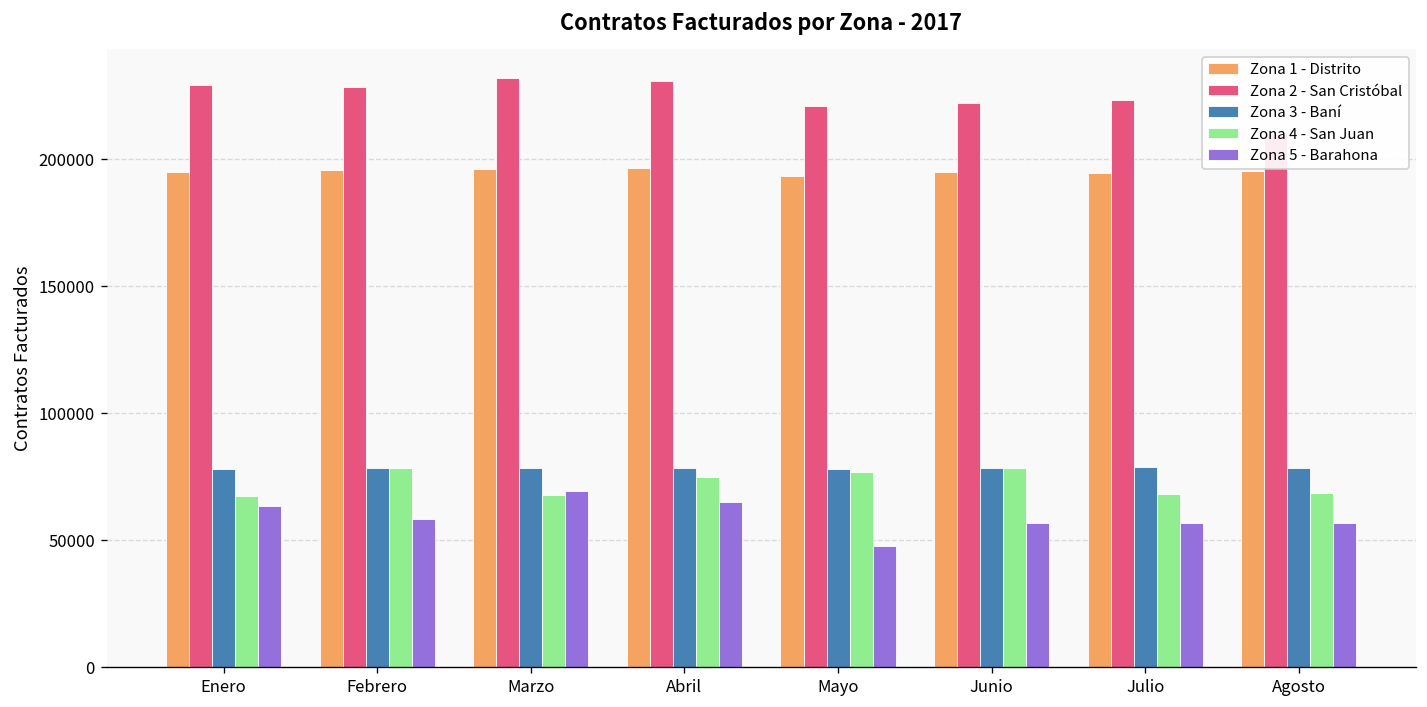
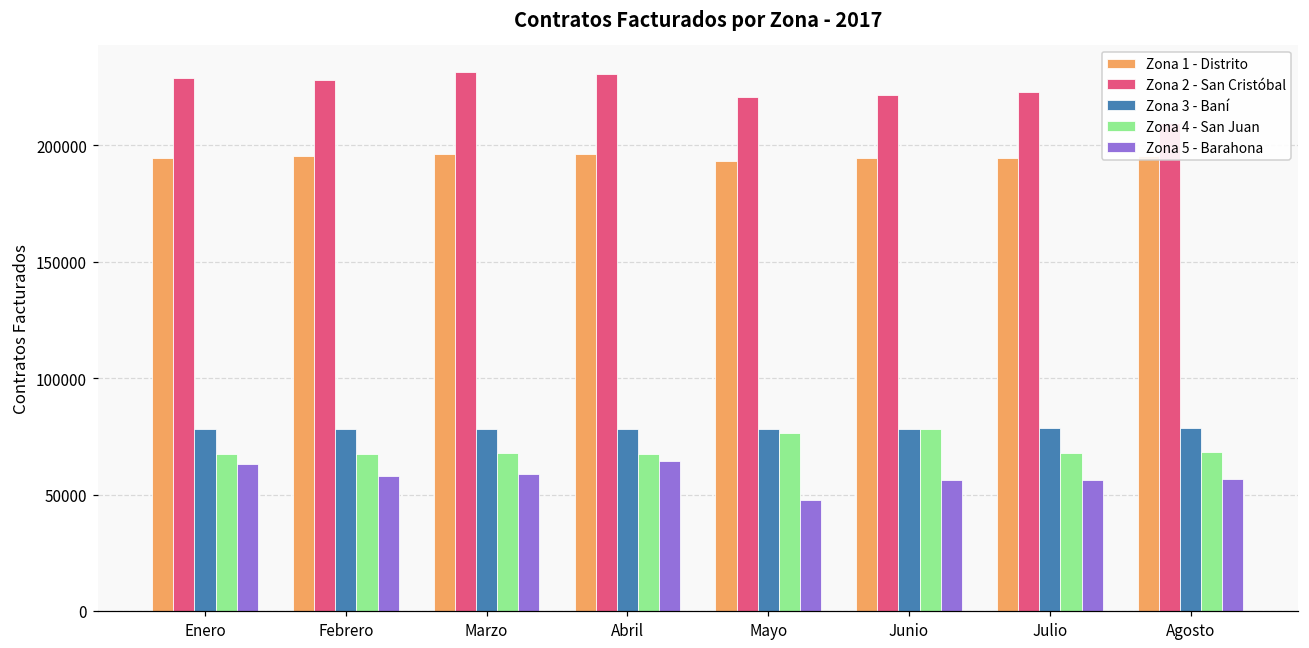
Zona 4 - San Juan, Febrero: 78000 -> 67000
Zona 5 - Barahona, Marzo: 69000 -> 59000
Zona 4 - San Juan, Abril: 75000 -> 68000
